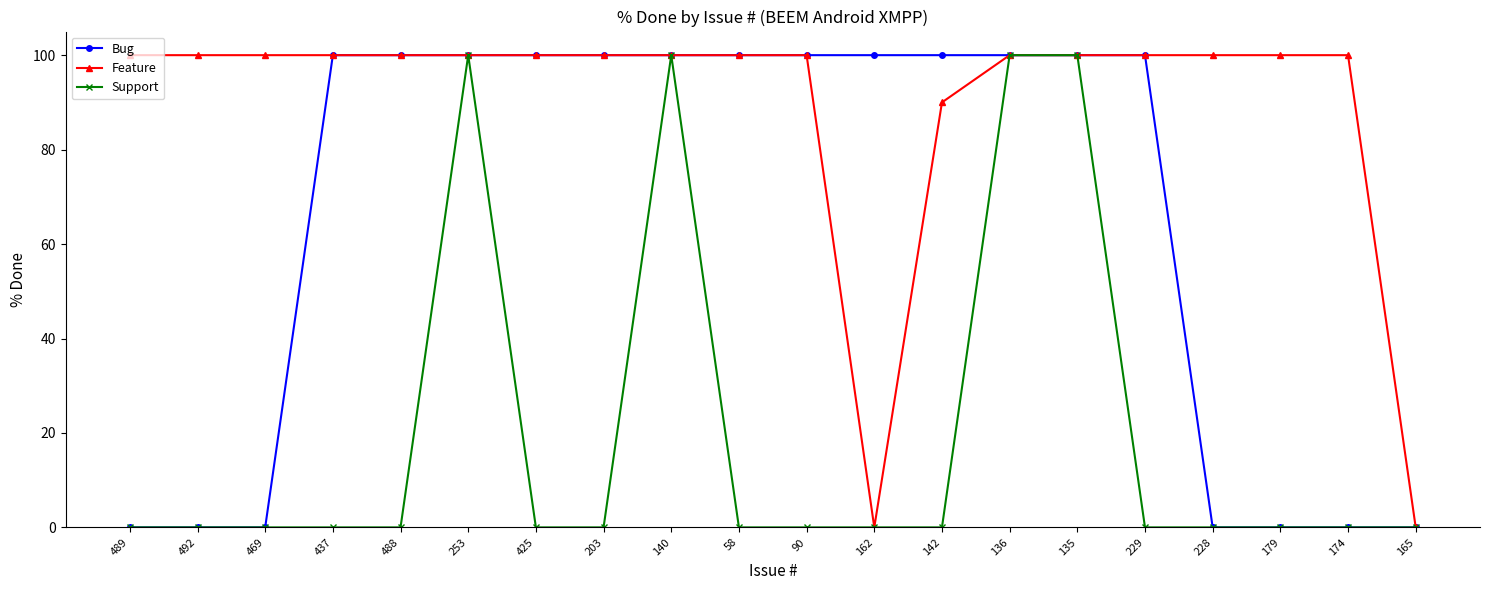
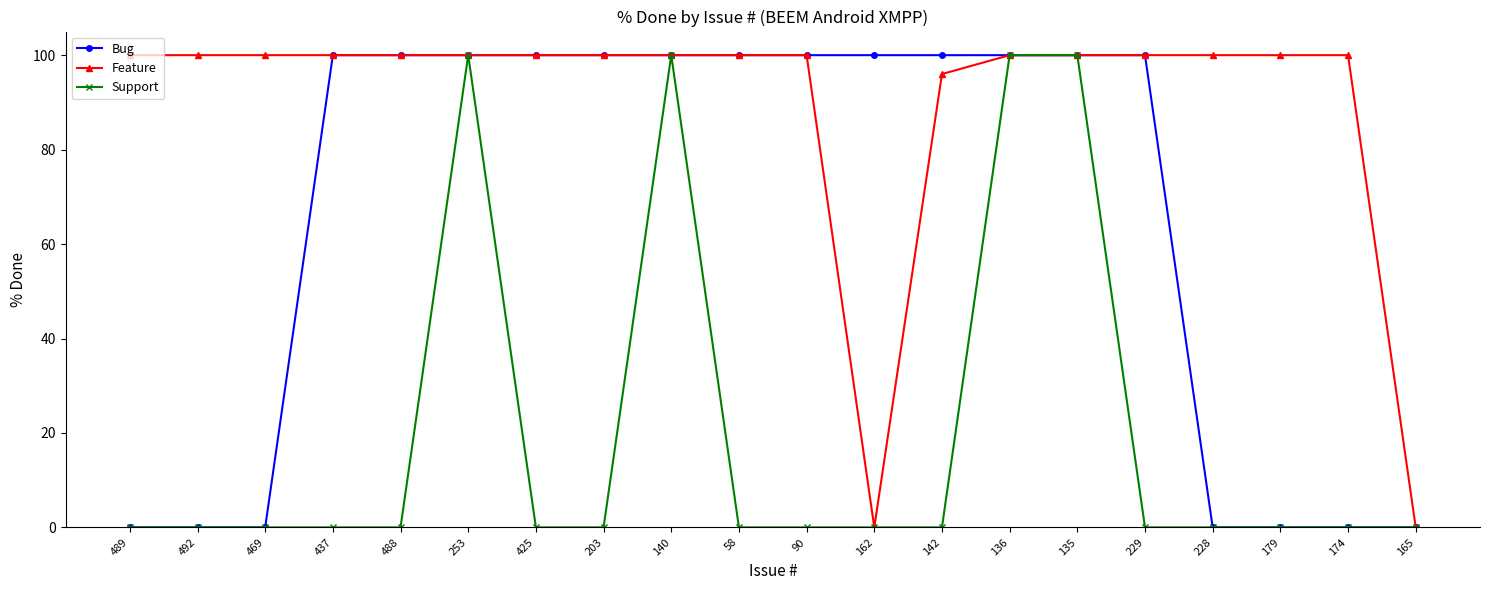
Feature, 142: 90 -> 96
